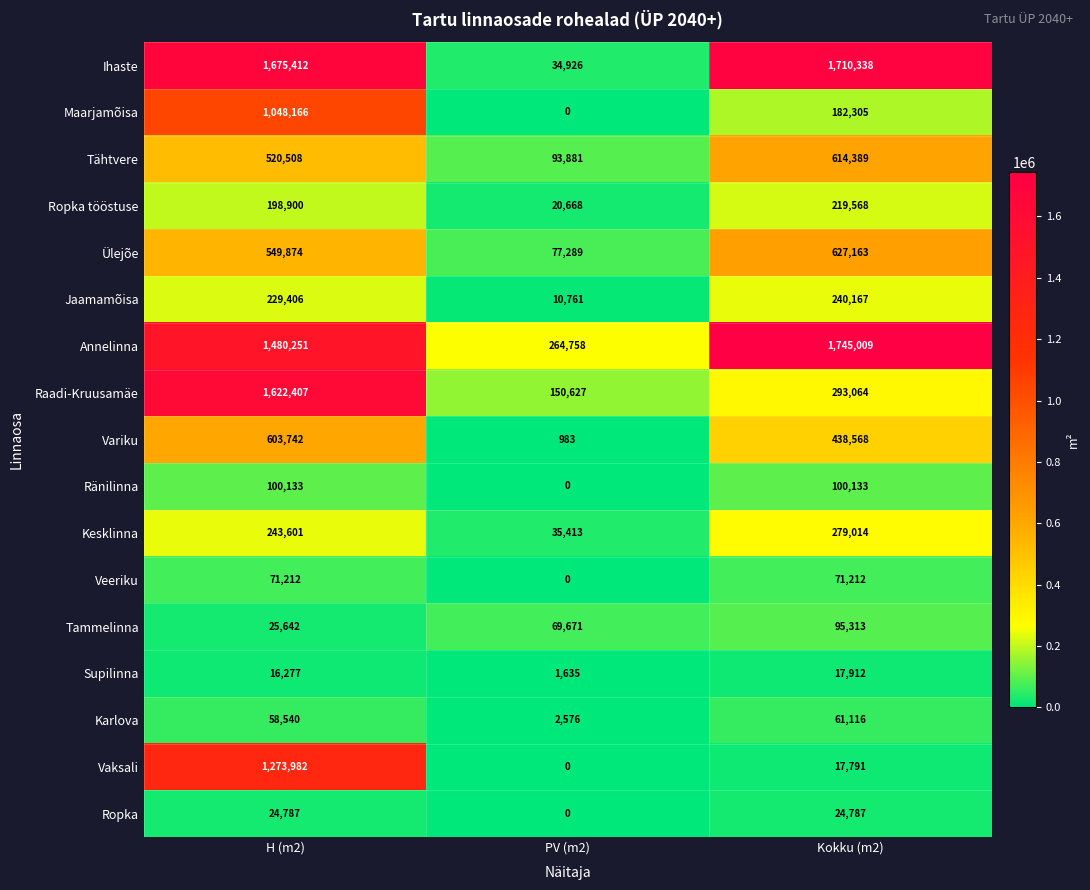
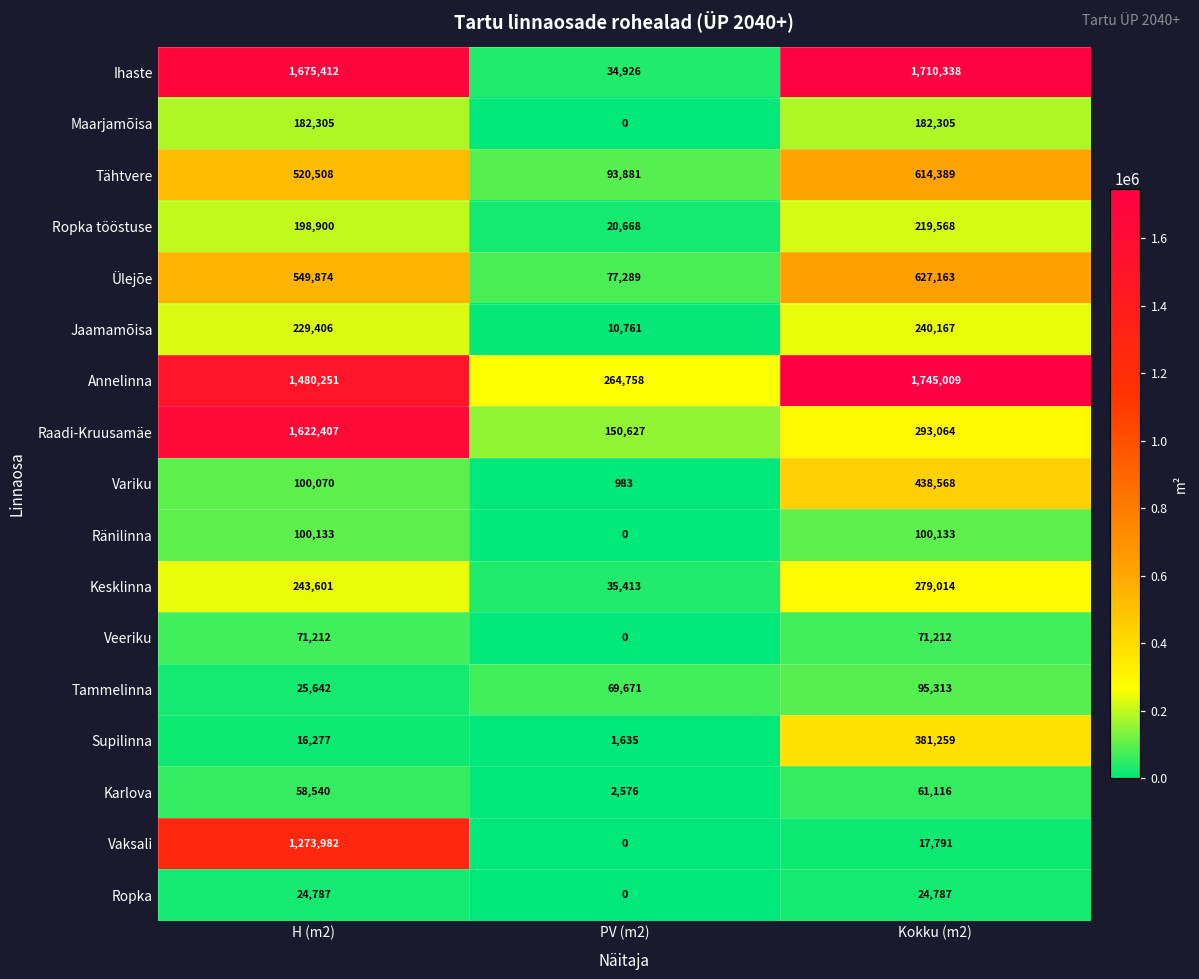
Maarjamõisa, H (m2): 1,048,166 -> 182,305
Variku, H (m2): 603,742 -> 100,070
Supilinna, Kokku (m2): 17,912 -> 381,259
